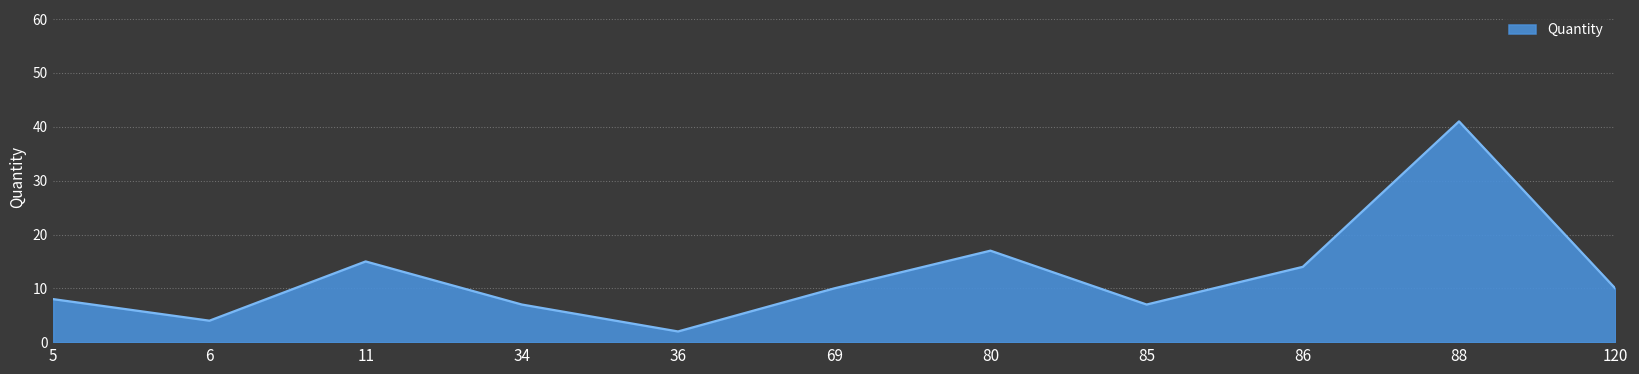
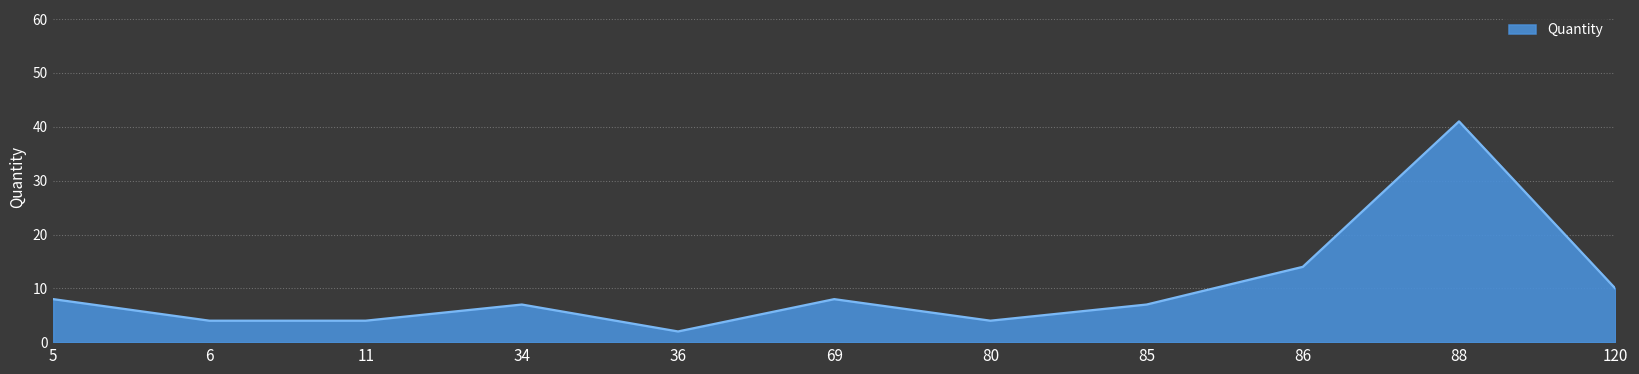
11: 15 -> 4
69: 10 -> 8
80: 17 -> 4
